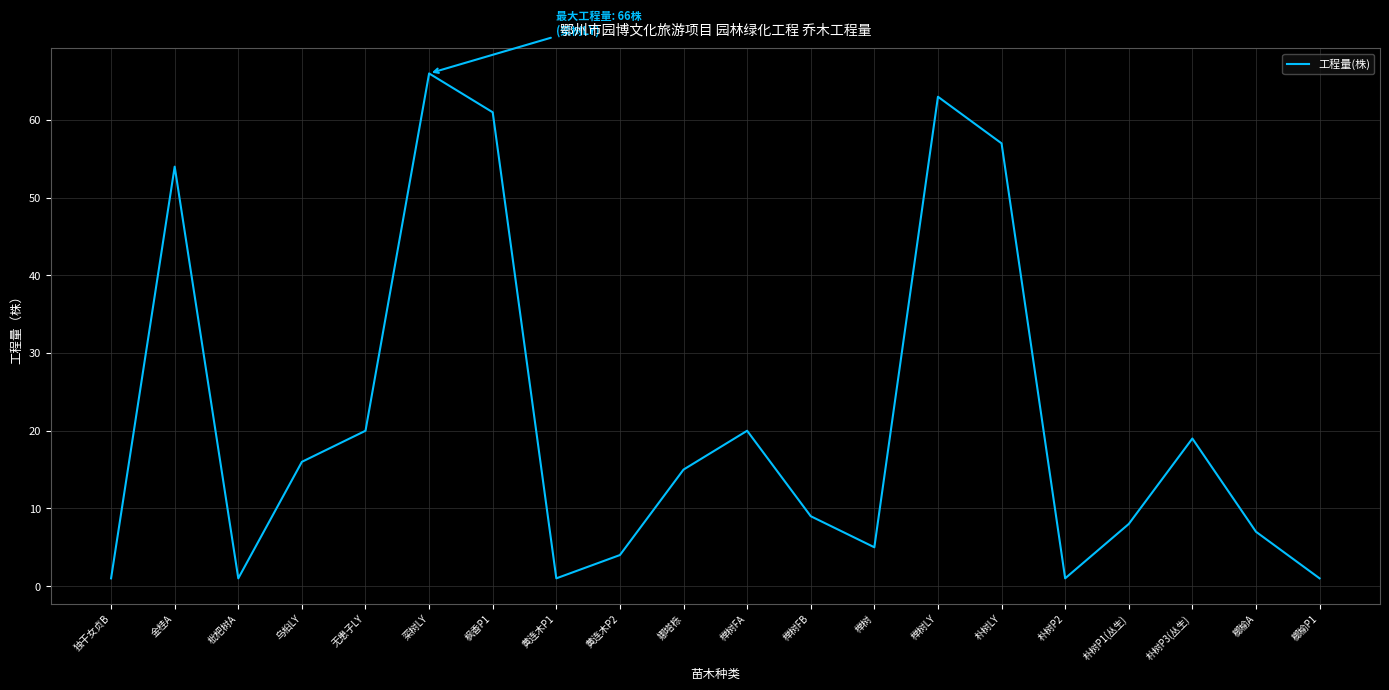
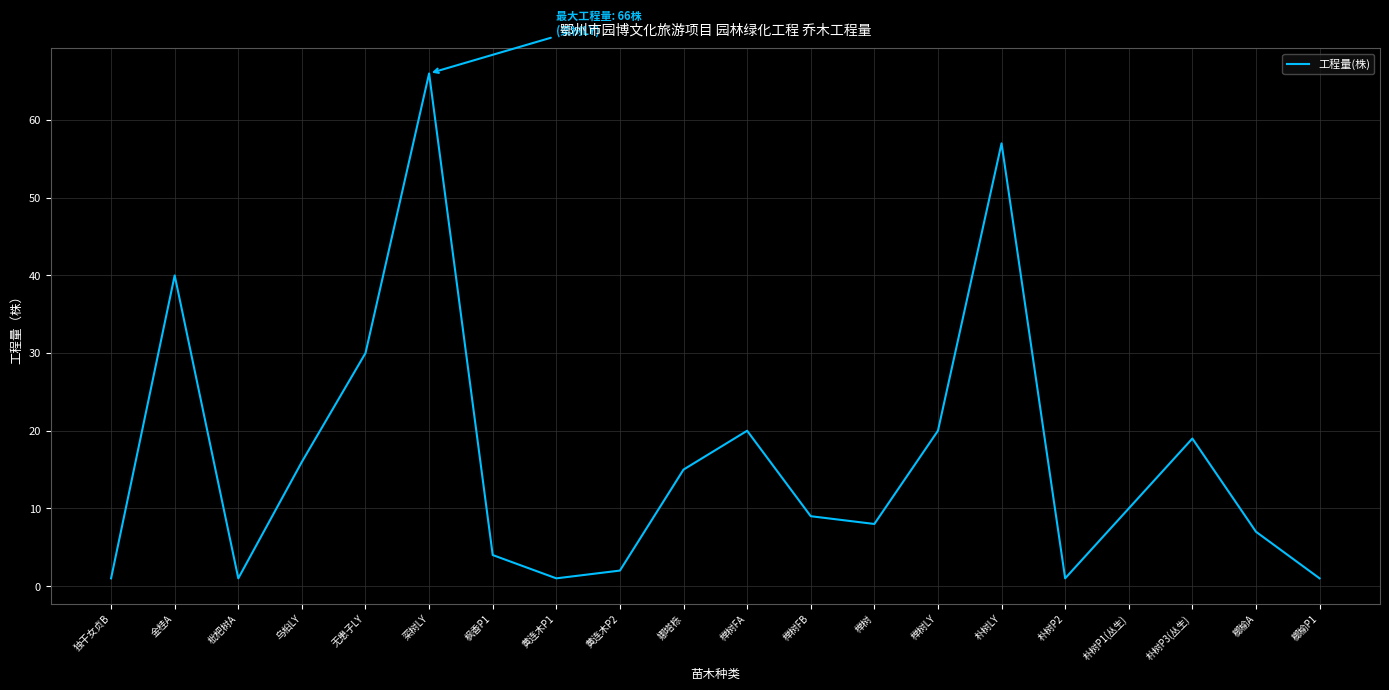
金桂A: 54 -> 40
无患子LY: 20 -> 30
枫香P1: 61 -> 4
黄连木P2: 4 -> 2
榉树: 5 -> 8
榉树LY: 63 -> 20
朴树P1(丛生): 8 -> 10
